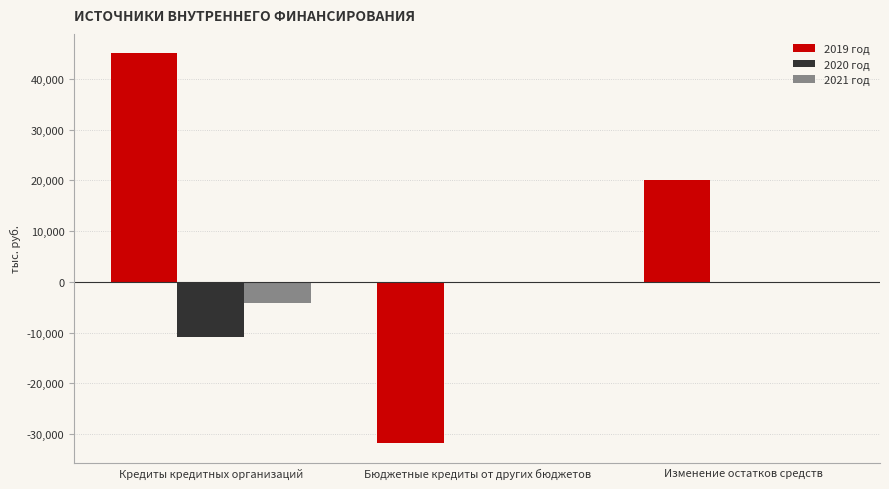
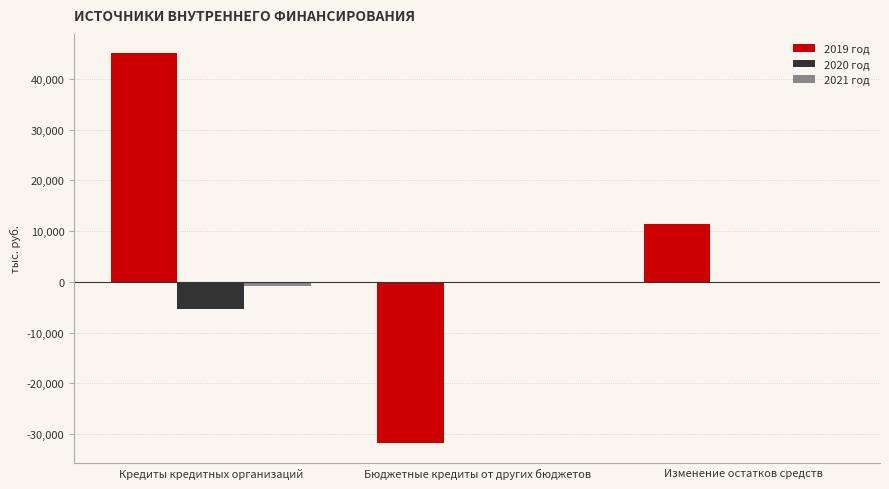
2020 год, Кредиты кредитных организаций: -11,000 -> -5,000
2021 год, Кредиты кредитных организаций: -4,000 -> -1,000
2019 год, Изменение остатков средств: 20,000 -> 11,000
